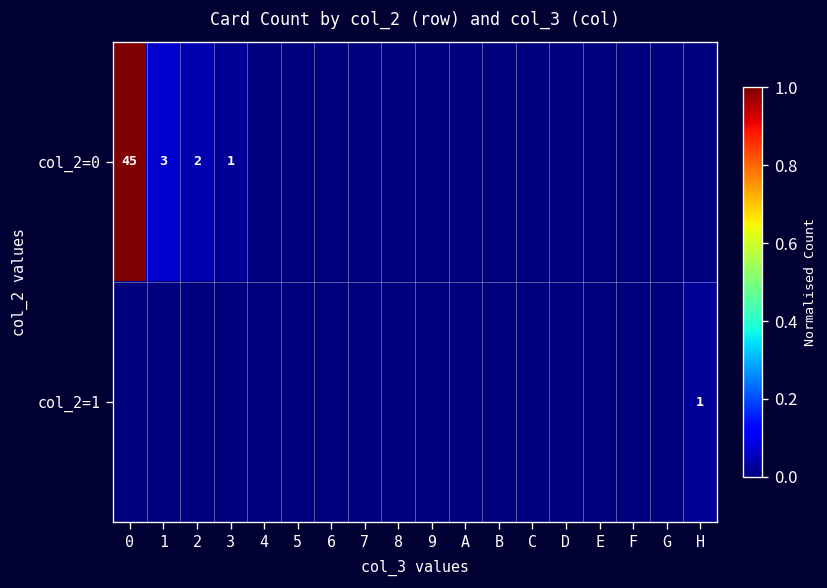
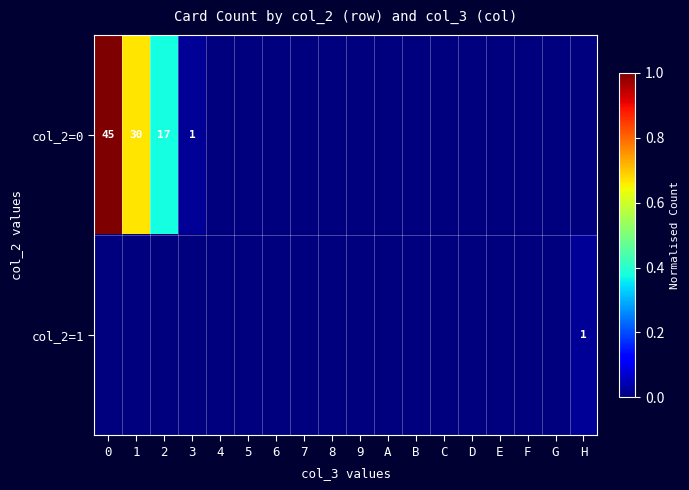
col_2=0, 1: 3 -> 30
col_2=0, 2: 2 -> 17
